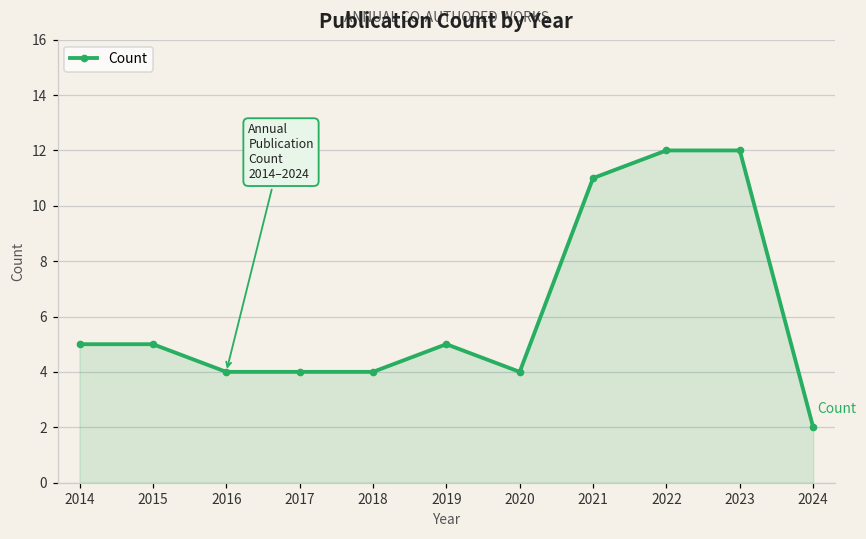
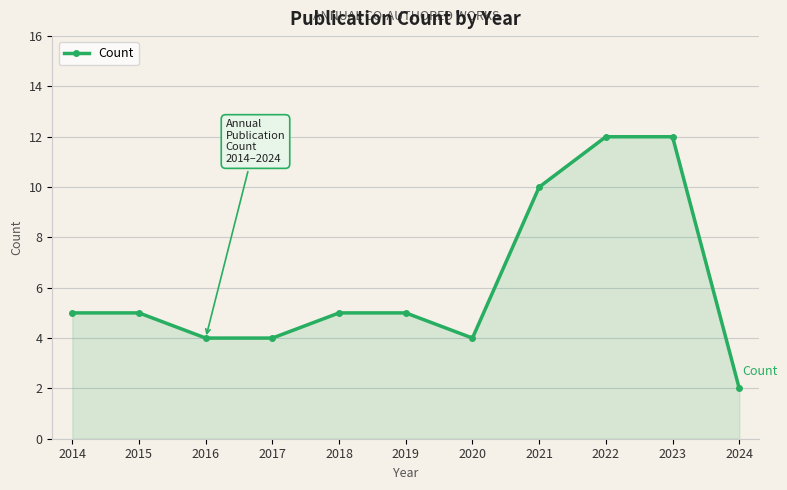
2018: 4 -> 5
2021: 11 -> 10
